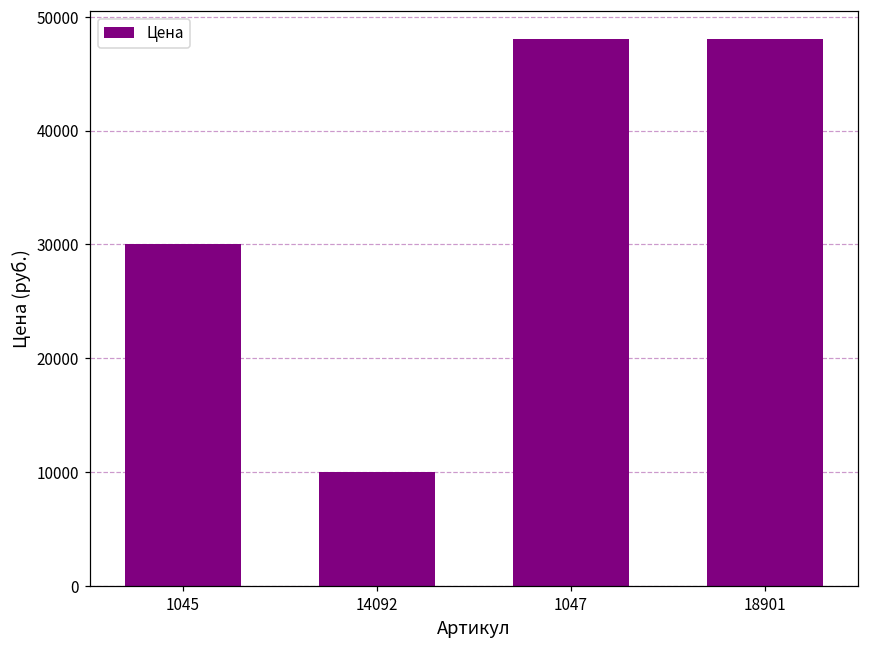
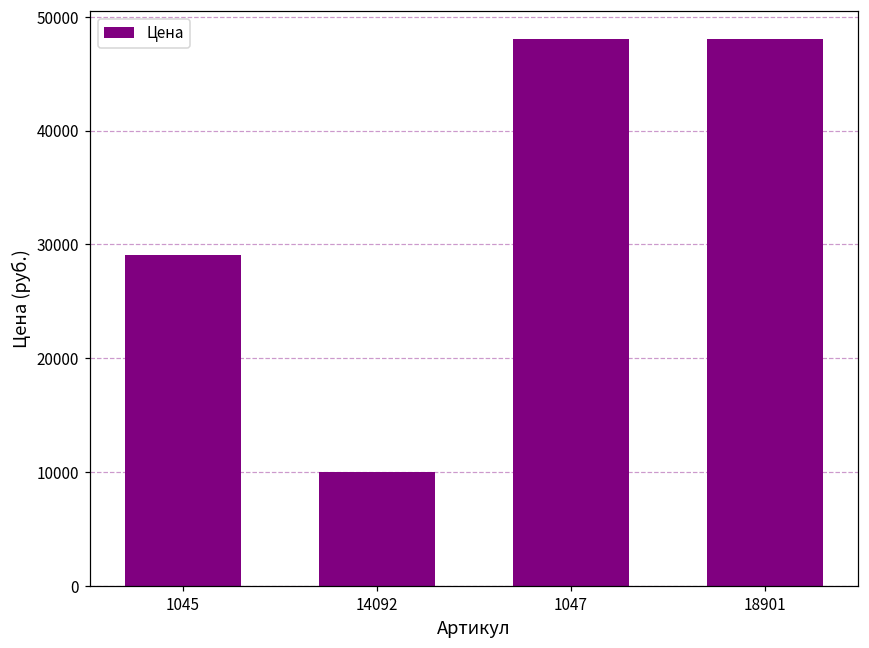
1045: 30000 -> 29100
